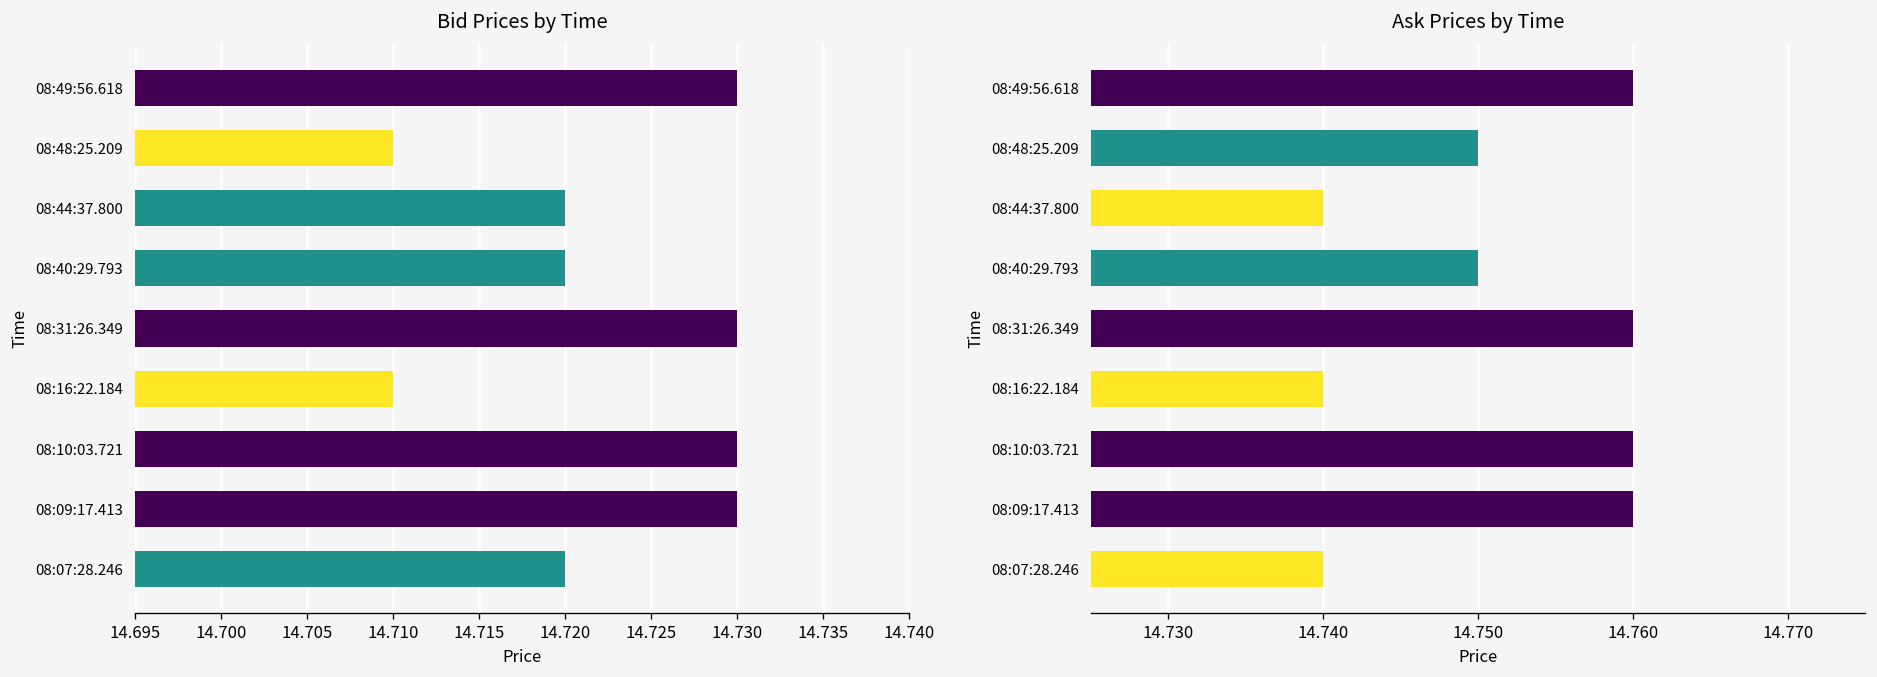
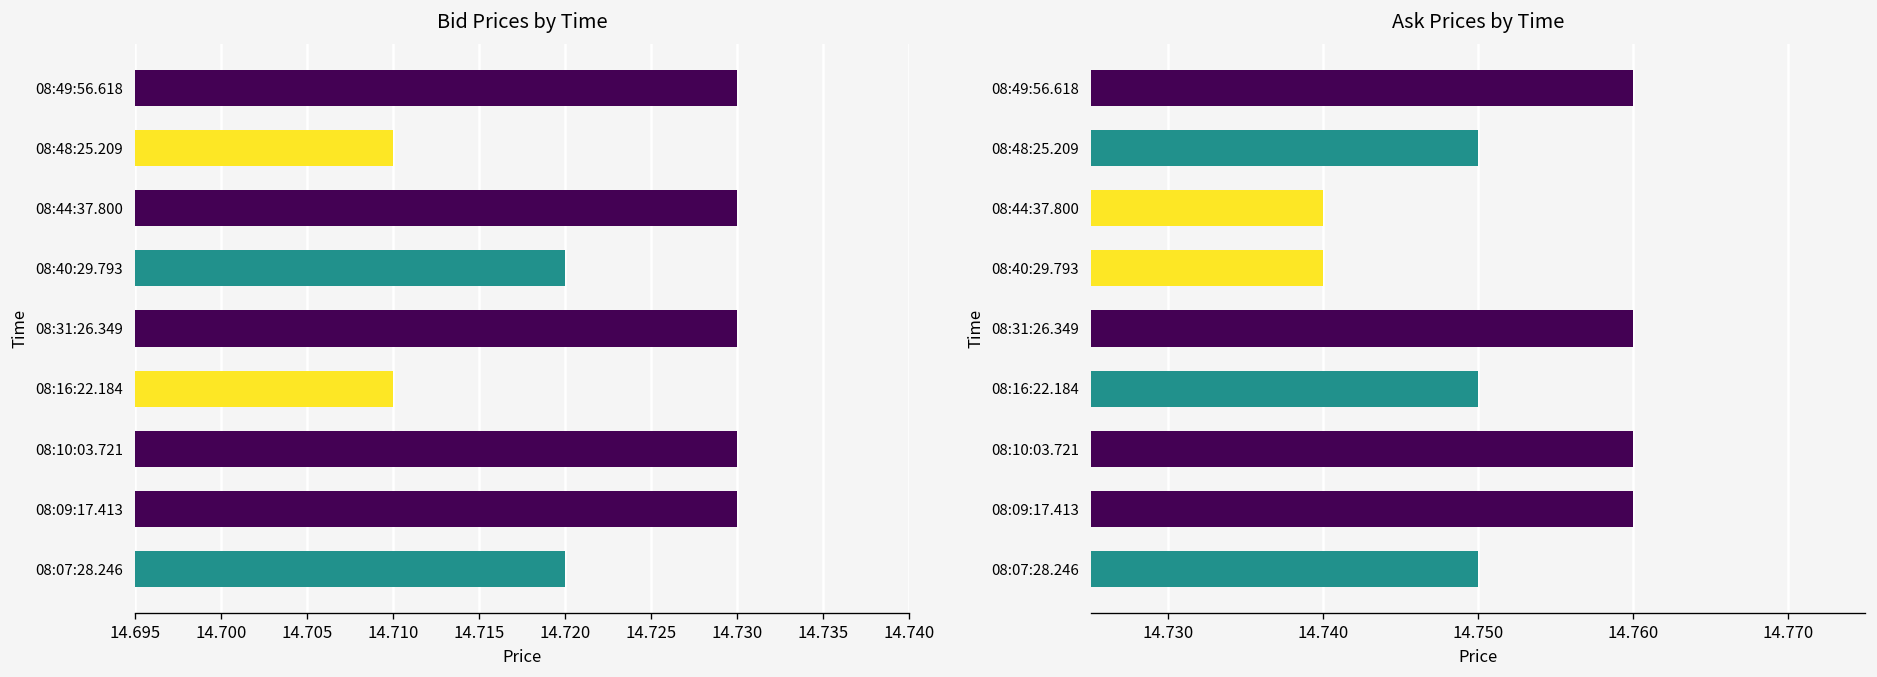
Bid Prices by Time, 08:44:37.800: 14.72 -> 14.73
Ask Prices by Time, 08:40:29.793: 14.75 -> 14.74
Ask Prices by Time, 08:16:22.184: 14.74 -> 14.75
Ask Prices by Time, 08:07:28.246: 14.74 -> 14.75
